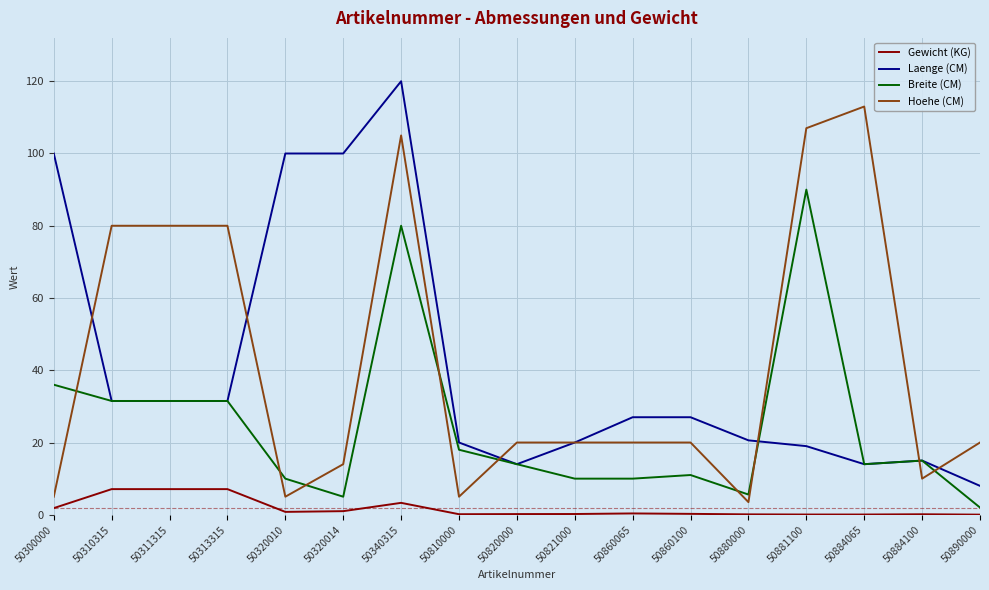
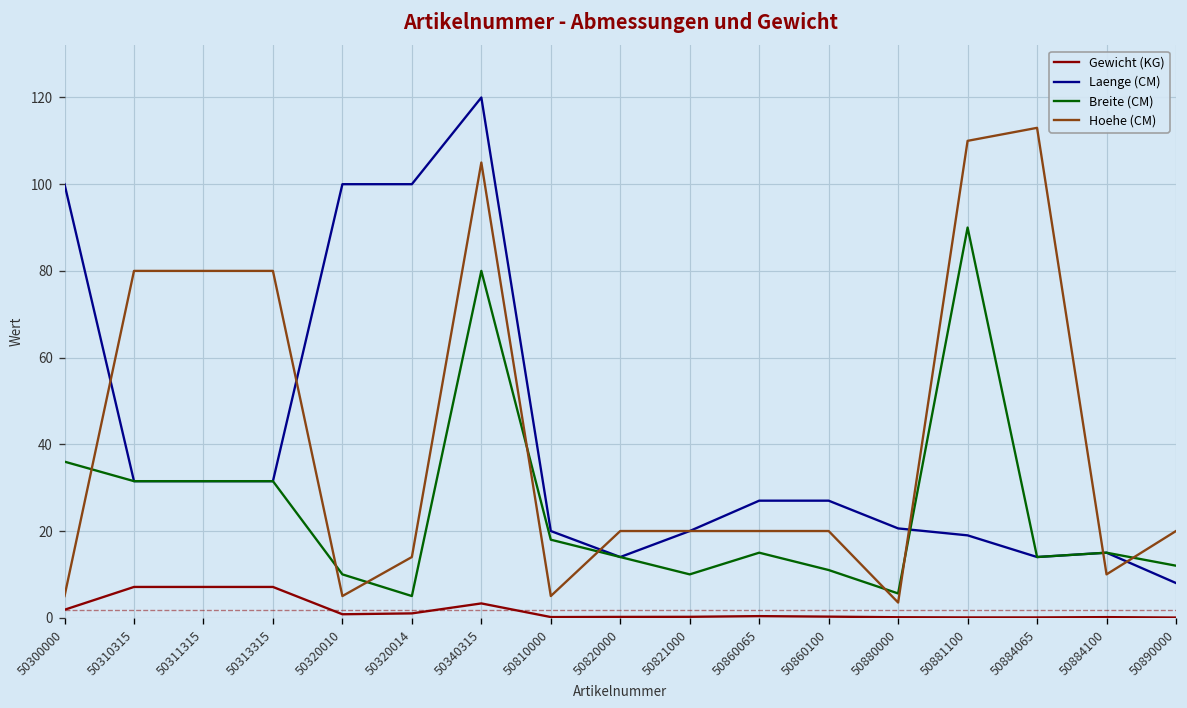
Breite (CM), 50860065: 10 -> 15
Hoehe (CM), 50881100: 107 -> 110
Breite (CM), 50890000: 2 -> 12
